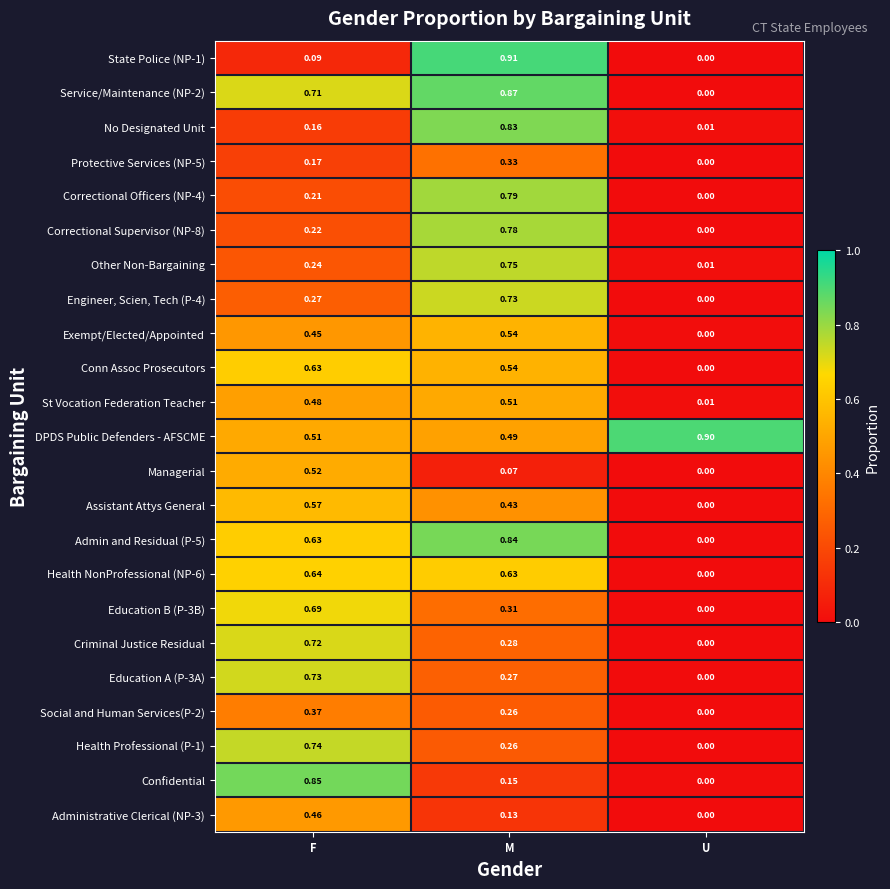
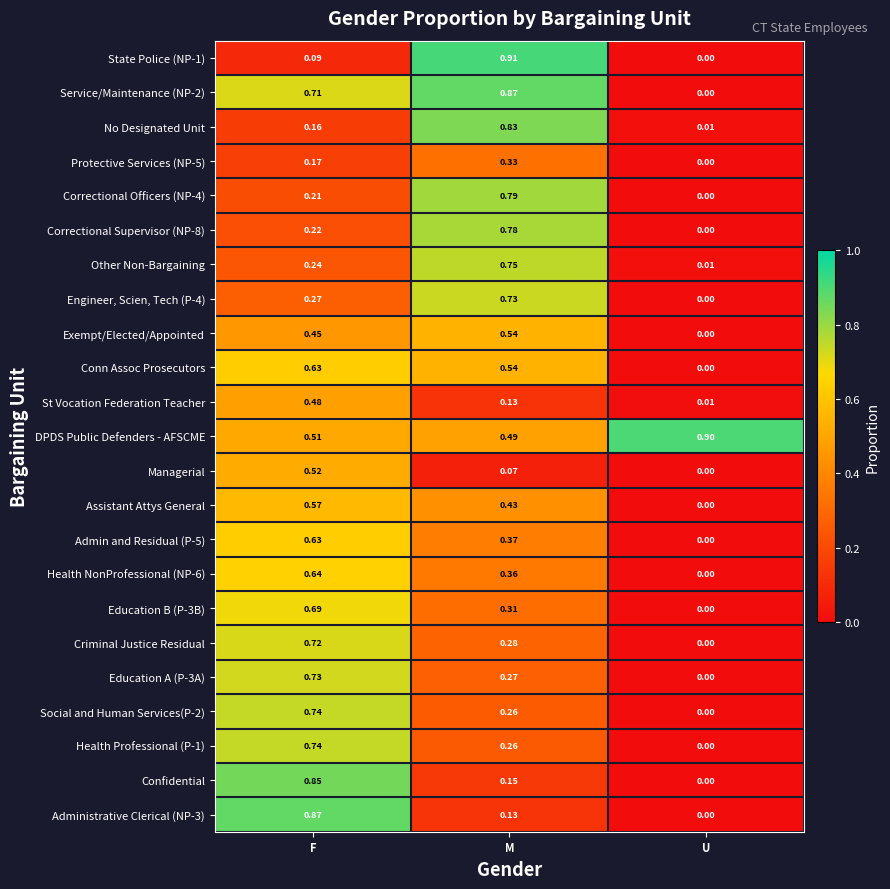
St Vocation Federation Teacher, M: 0.51 -> 0.13
Admin and Residual (P-5), M: 0.84 -> 0.37
Health NonProfessional (NP-6), M: 0.63 -> 0.36
Social and Human Services(P-2), F: 0.37 -> 0.74
Administrative Clerical (NP-3), F: 0.46 -> 0.87
